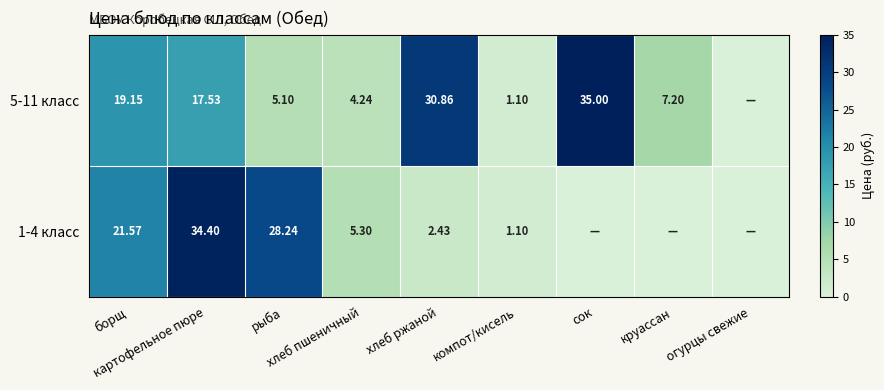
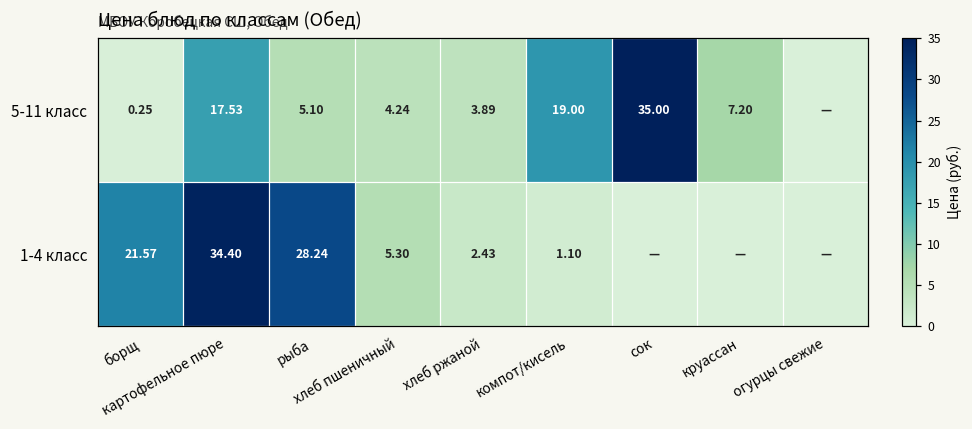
5-11 класс, борщ: 19.15 -> 0.25
5-11 класс, хлеб ржаной: 30.86 -> 3.89
5-11 класс, компот/кисель: 1.10 -> 19.00
